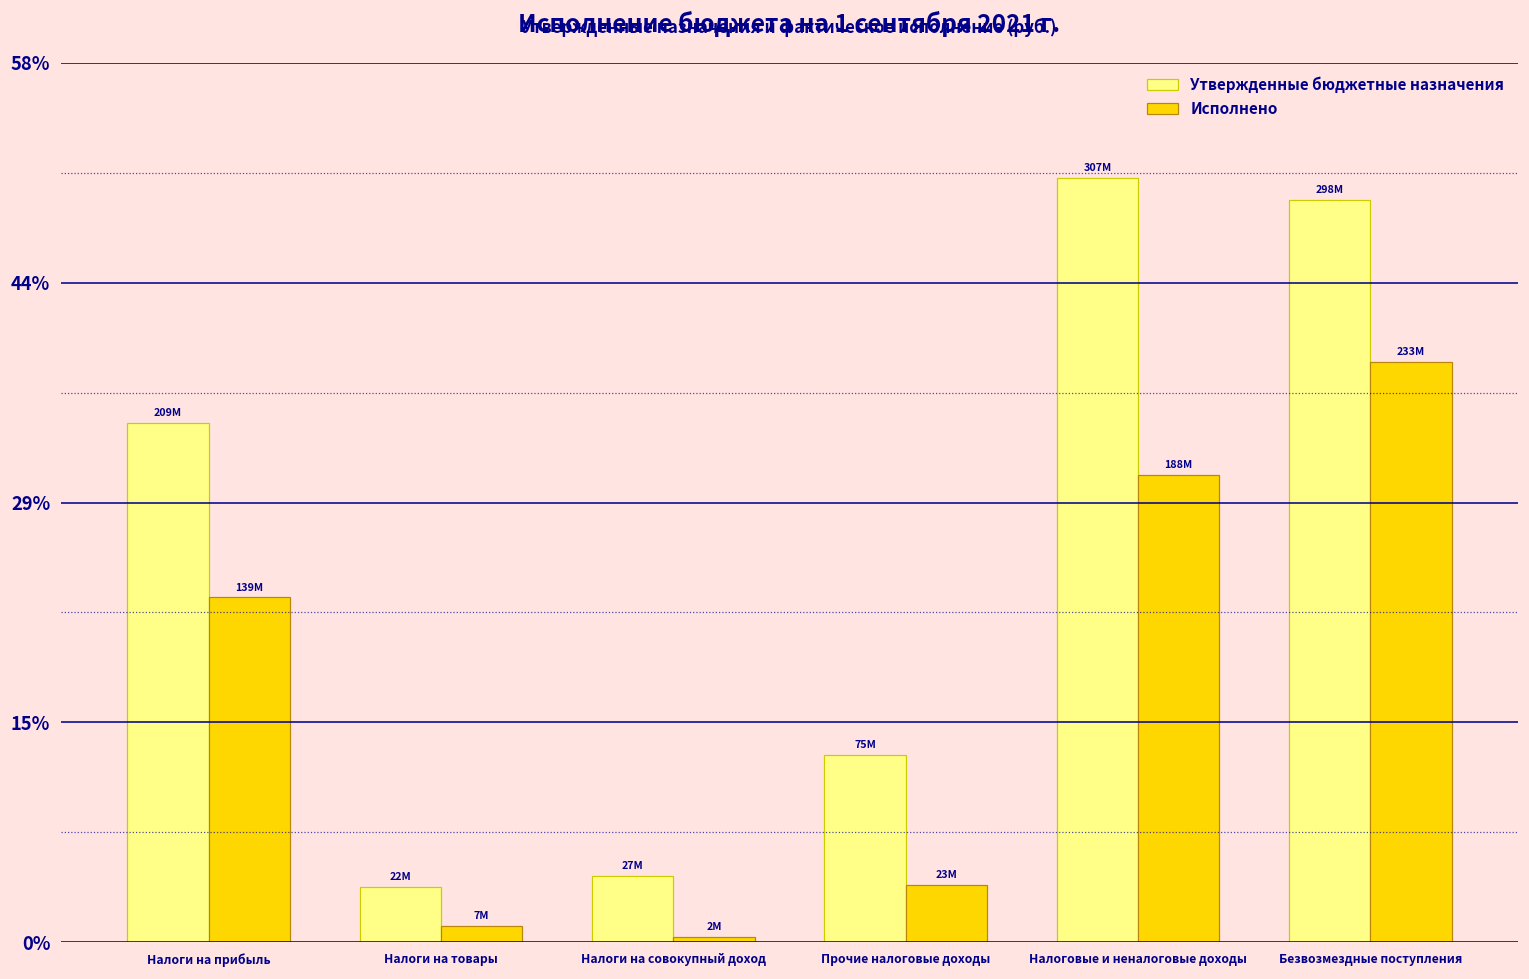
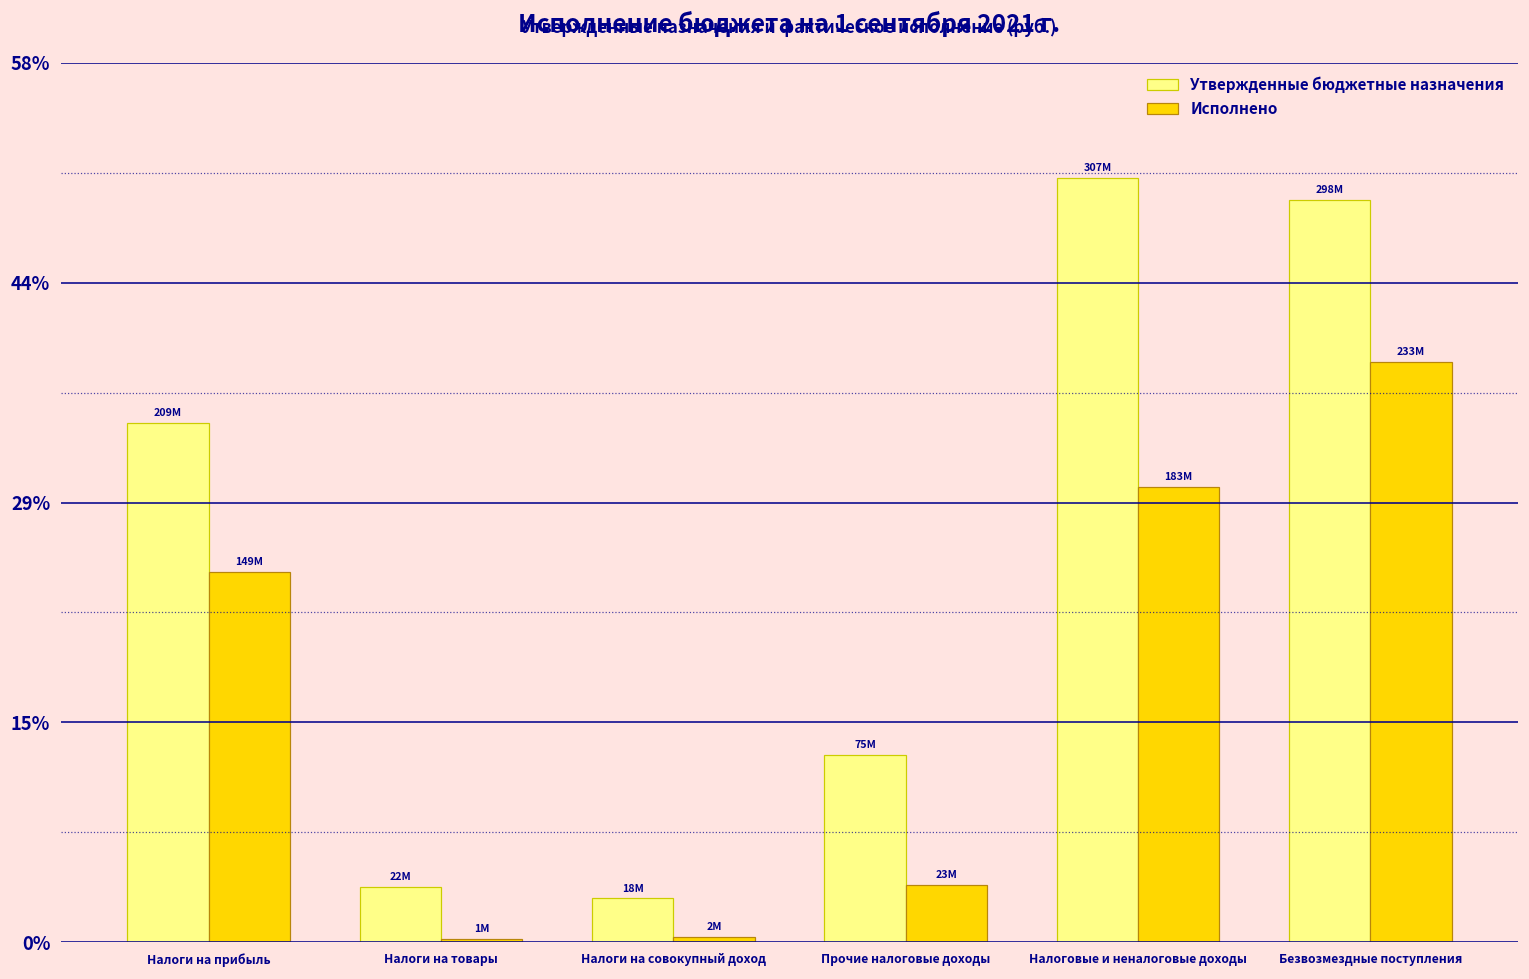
Исполнено, Налоги на прибыль: 139M -> 149M
Исполнено, Налоги на товары: 7M -> 1M
Утвержденные бюджетные назначения, Налоги на совокупный доход: 27M -> 18M
Исполнено, Налоговые и неналоговые доходы: 188M -> 183M
